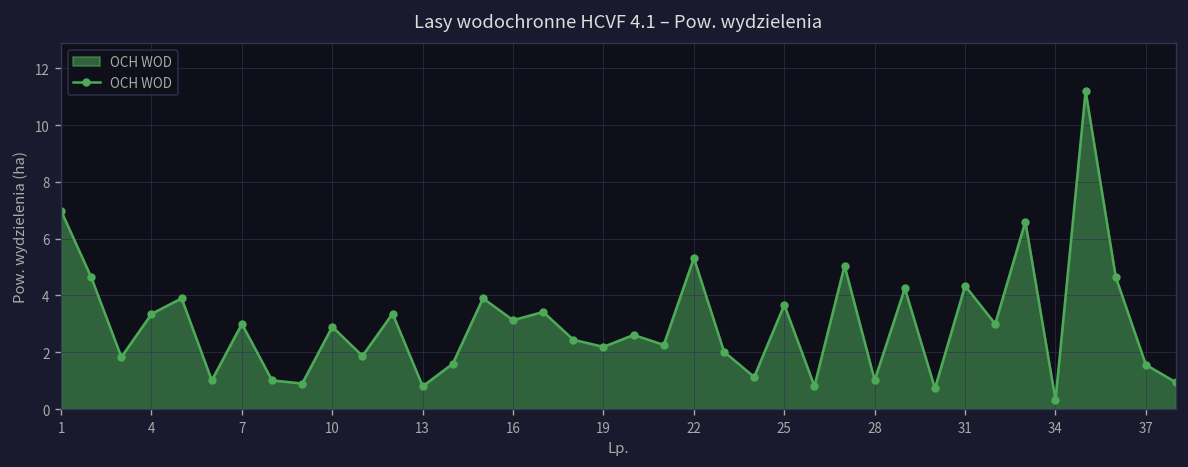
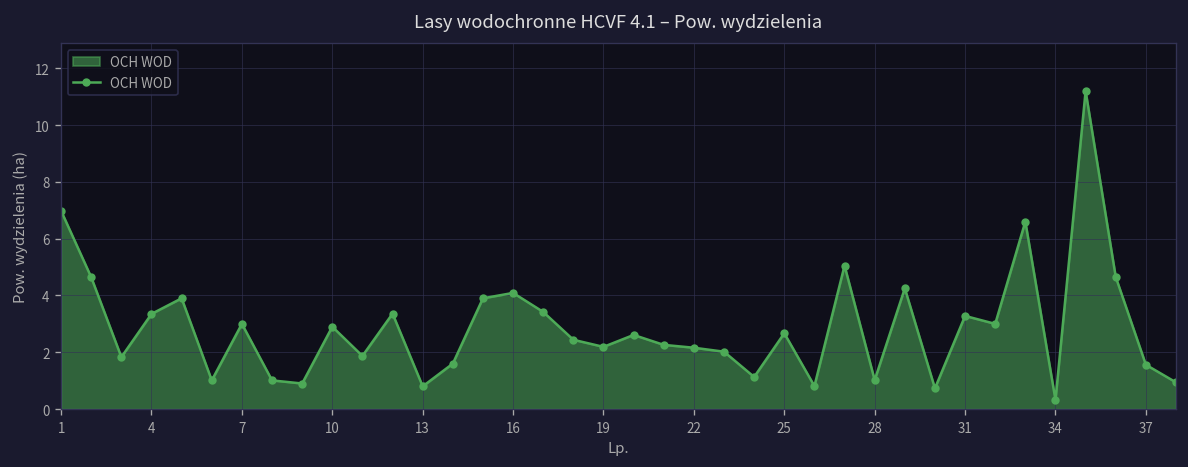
16: 3.1 -> 4.1
22: 5.3 -> 2.2
25: 3.7 -> 2.7
31: 4.3 -> 3.3
